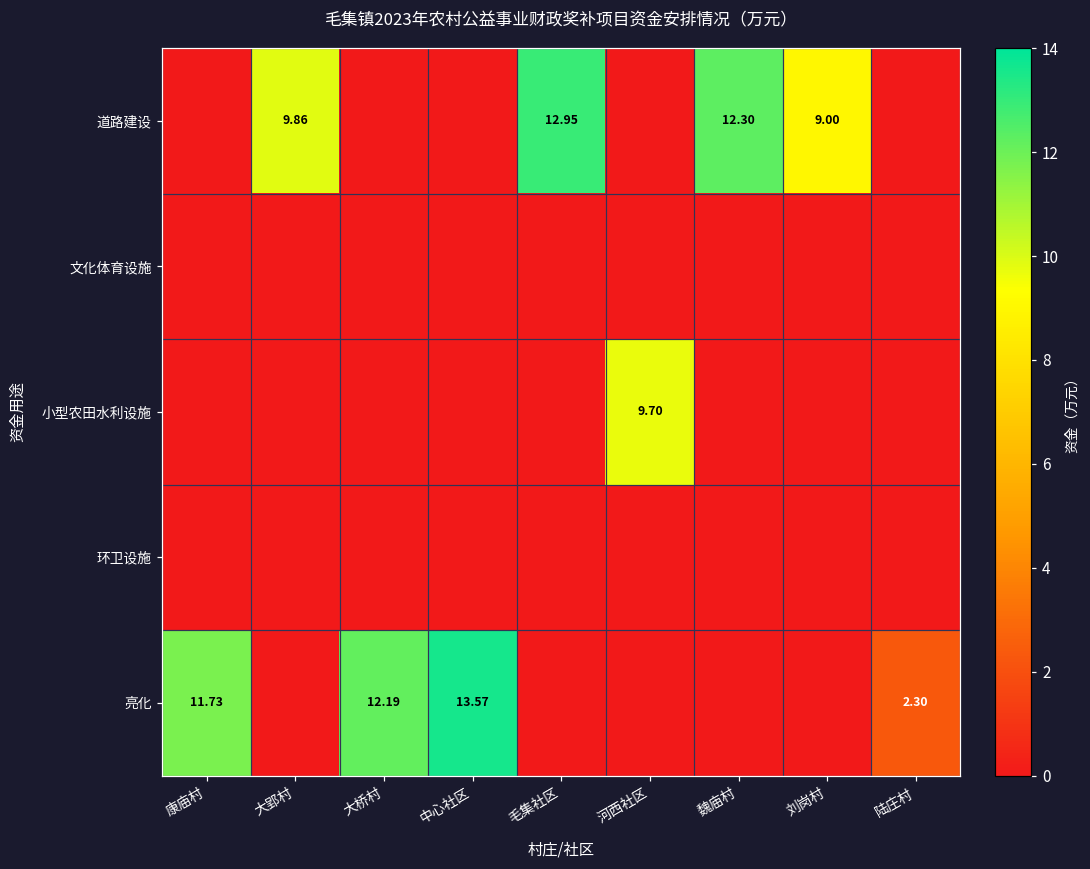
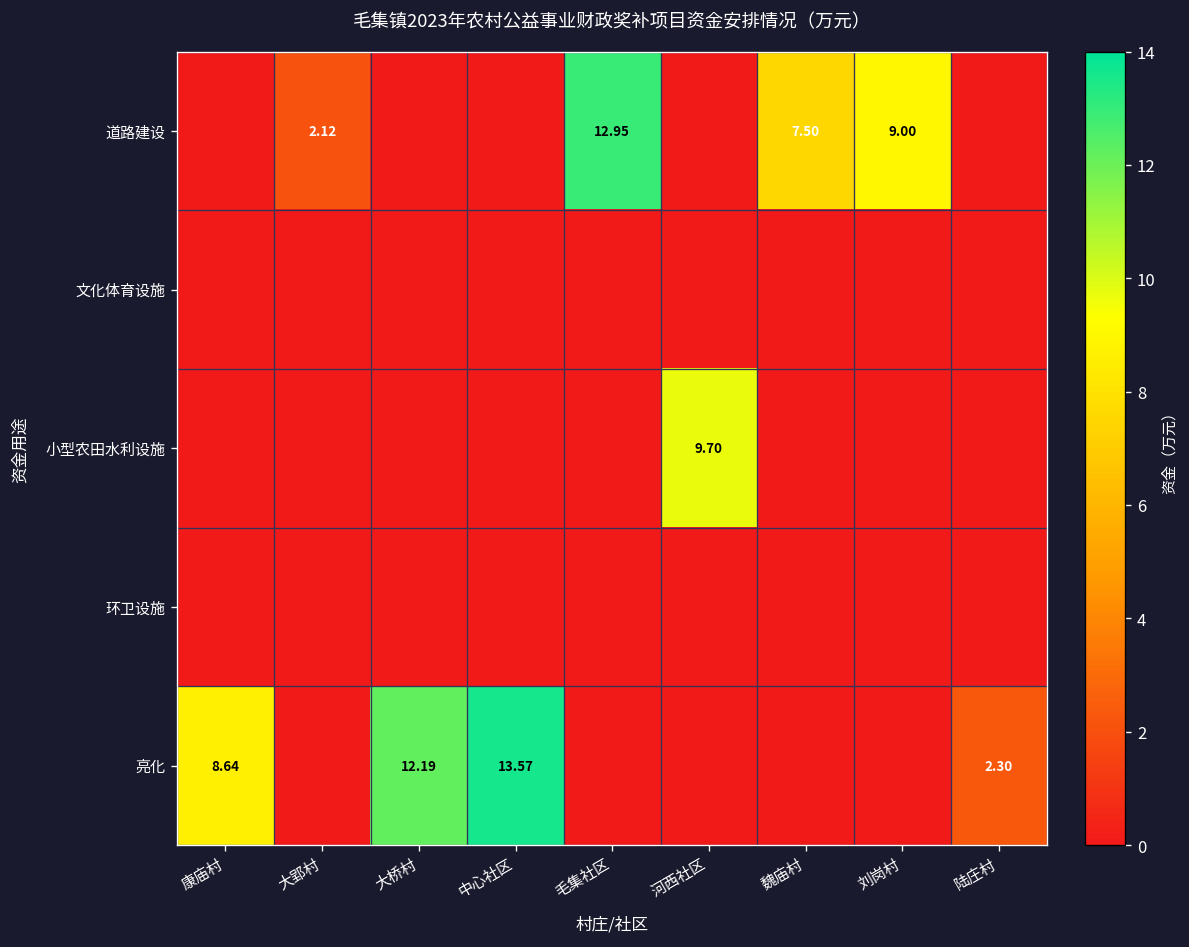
道路建设, 大郢村: 9.86 -> 2.12
道路建设, 魏庙村: 12.30 -> 7.50
亮化, 康庙村: 11.73 -> 8.64
